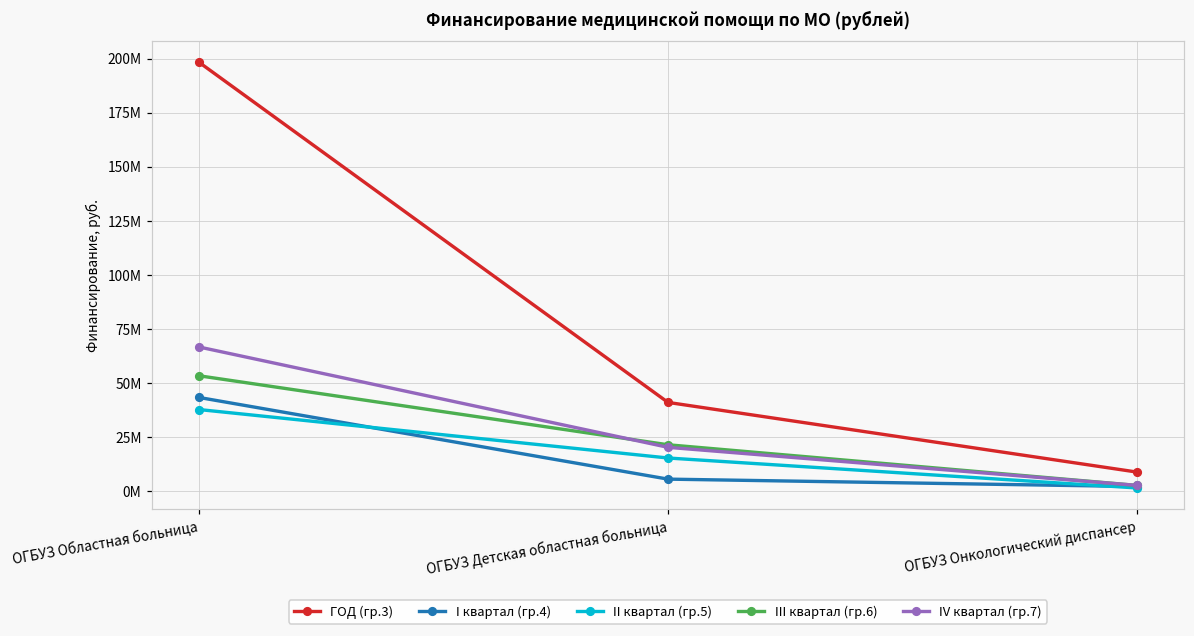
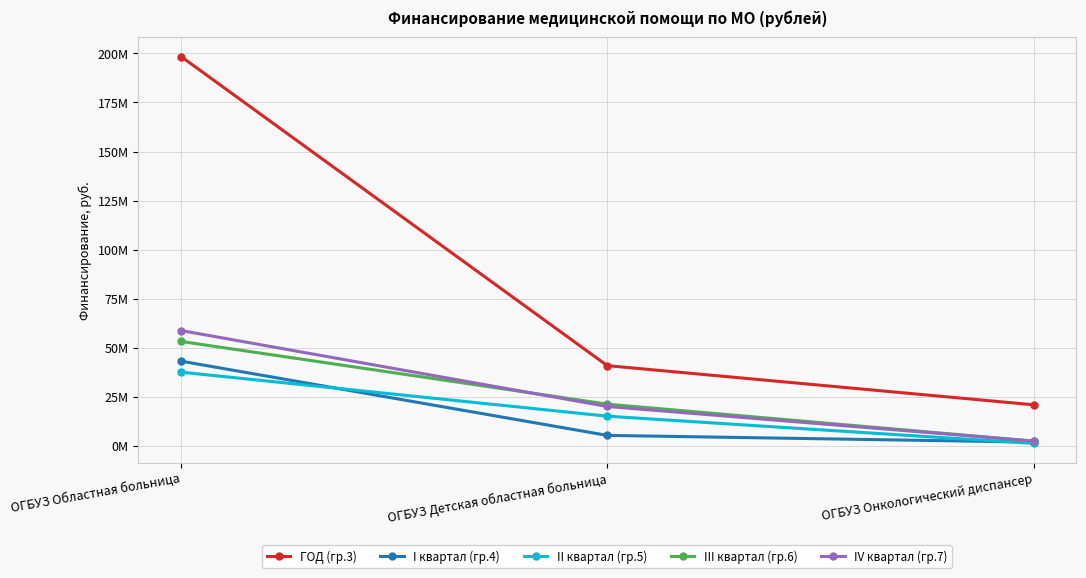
IV квартал (гр.7), ОГБУЗ Областная больница: 67000000 -> 59000000
ГОД (гр.3), ОГБУЗ Онкологический диспансер: 9000000 -> 21000000
